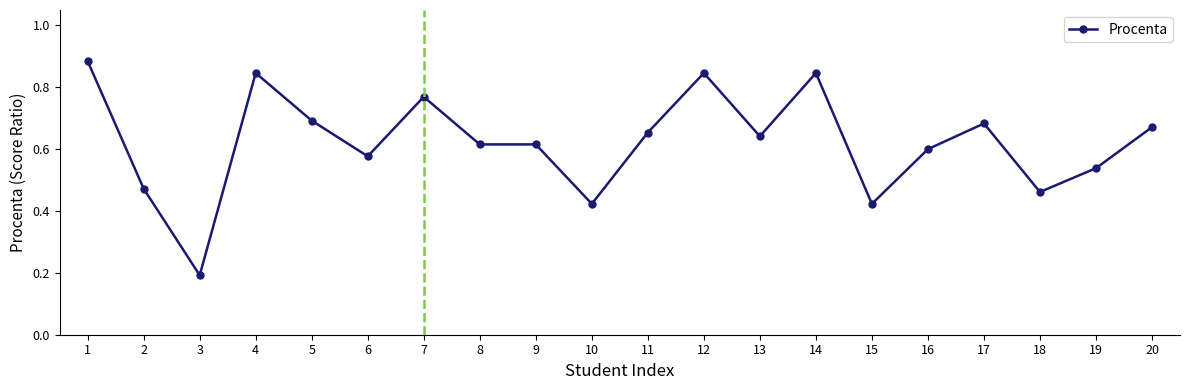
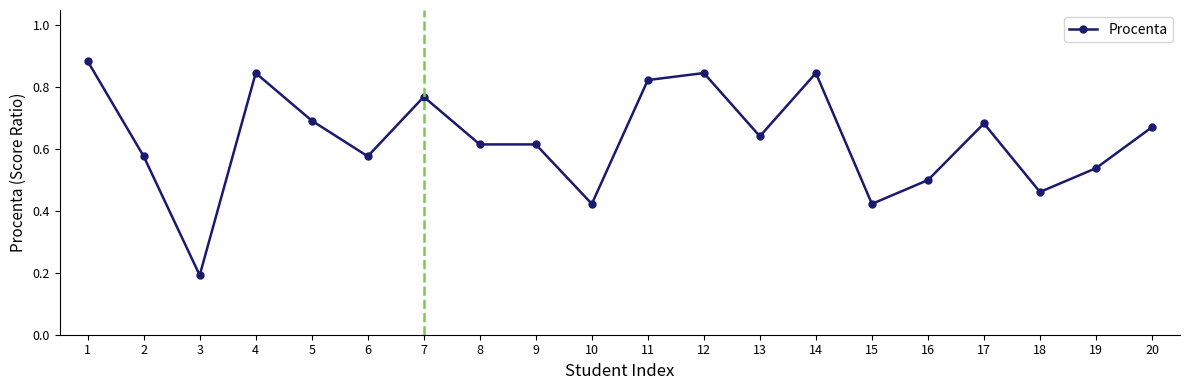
2: 0.47 -> 0.58
11: 0.65 -> 0.82
16: 0.6 -> 0.5
